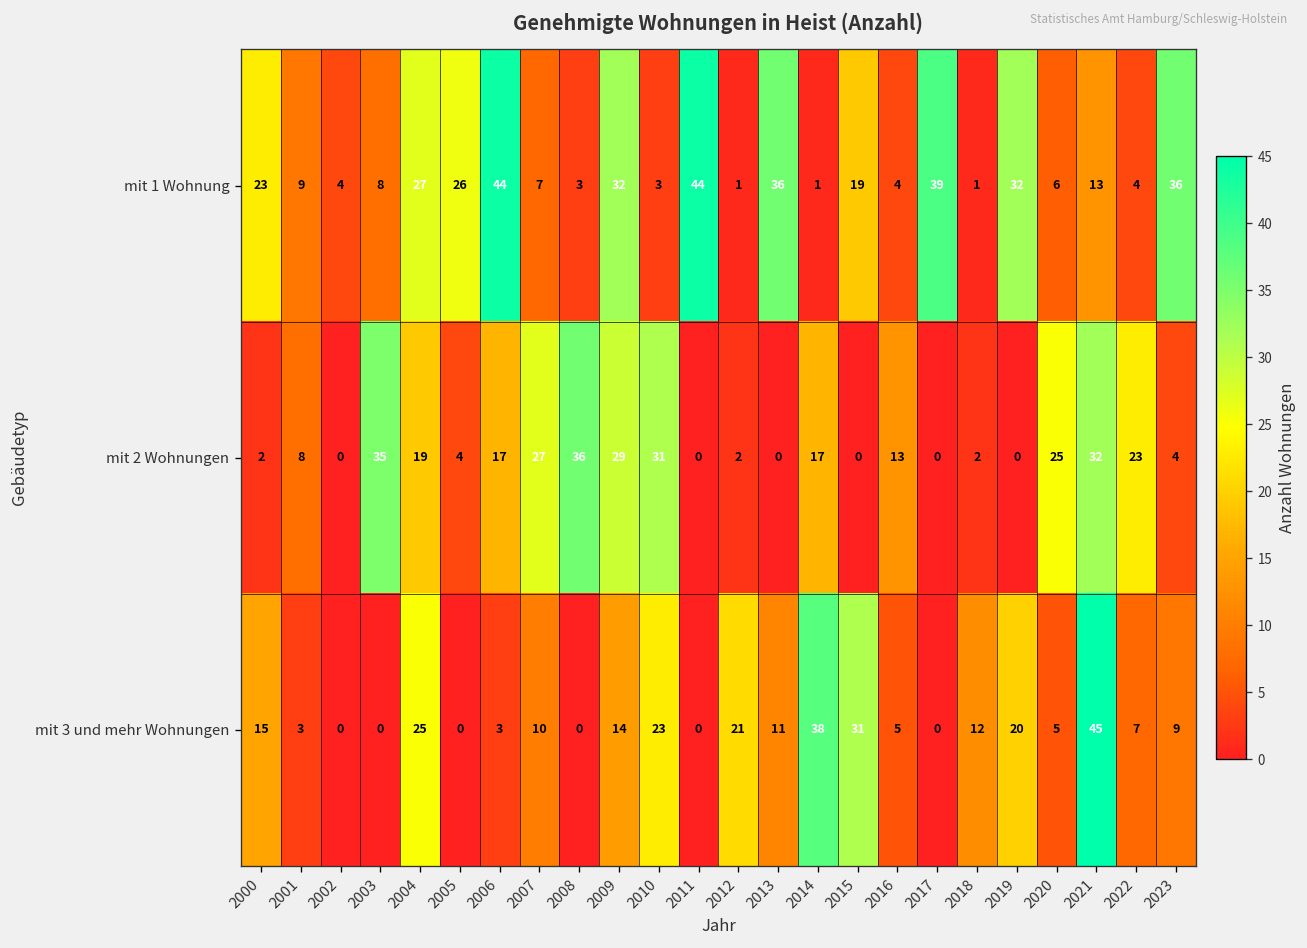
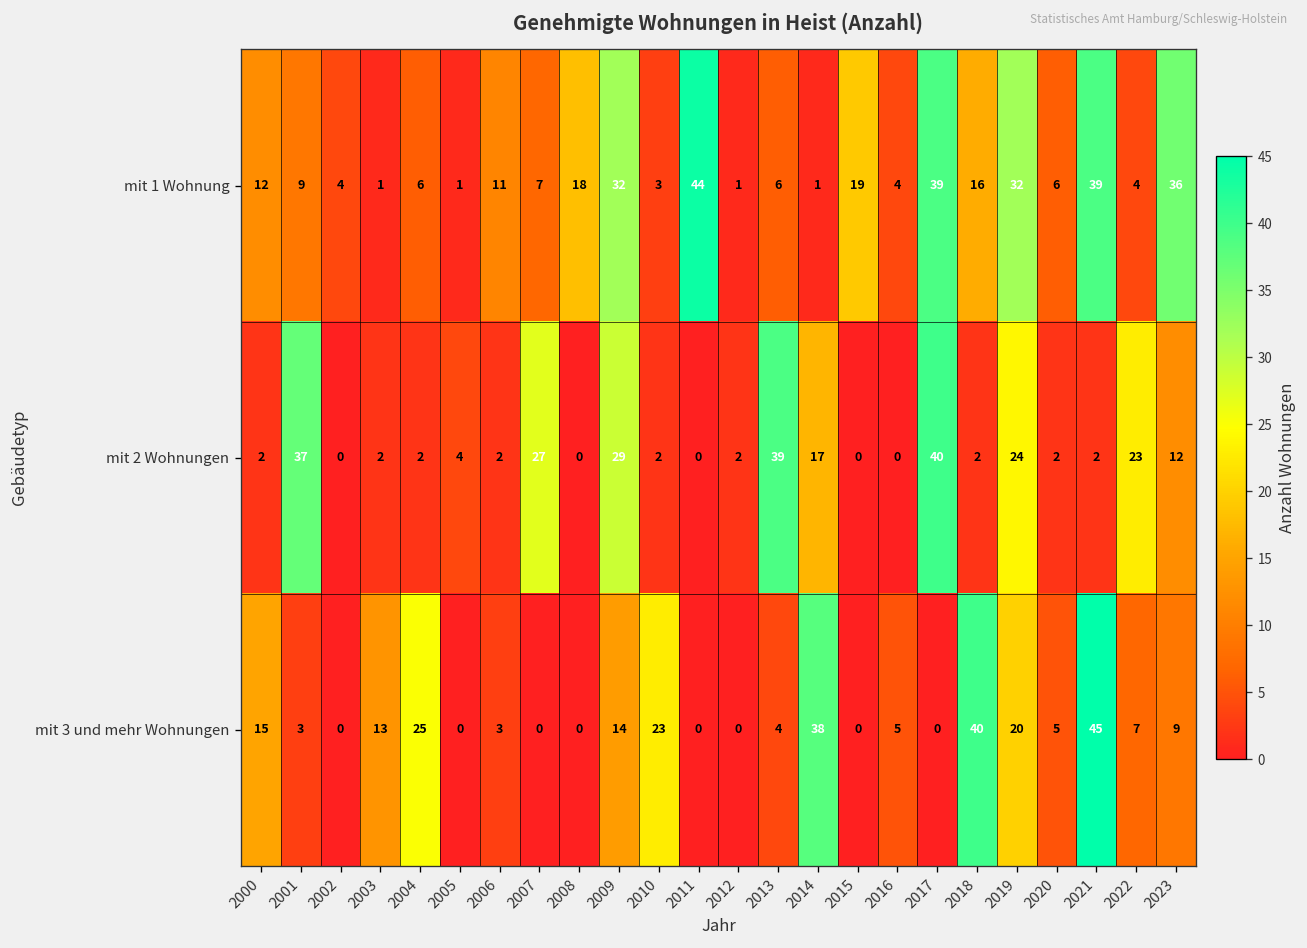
mit 1 Wohnung, 2000: 23 -> 12
mit 1 Wohnung, 2003: 8 -> 1
mit 1 Wohnung, 2004: 27 -> 6
mit 1 Wohnung, 2005: 26 -> 1
mit 1 Wohnung, 2006: 44 -> 11
mit 1 Wohnung, 2008: 3 -> 18
mit 1 Wohnung, 2013: 36 -> 6
mit 1 Wohnung, 2018: 1 -> 16
mit 1 Wohnung, 2021: 13 -> 39
mit 2 Wohnungen, 2001: 8 -> 37
mit 2 Wohnungen, 2003: 35 -> 2
mit 2 Wohnungen, 2004: 19 -> 2
mit 2 Wohnungen, 2006: 17 -> 2
mit 2 Wohnungen, 2008: 36 -> 0
mit 2 Wohnungen, 2010: 31 -> 2
mit 2 Wohnungen, 2013: 0 -> 39
mit 2 Wohnungen, 2016: 13 -> 0
mit 2 Wohnungen, 2017: 0 -> 40
mit 2 Wohnungen, 2019: 0 -> 24
mit 2 Wohnungen, 2020: 25 -> 2
mit 2 Wohnungen, 2021: 32 -> 2
mit 2 Wohnungen, 2023: 4 -> 12
mit 3 und mehr Wohnungen, 2003: 0 -> 13
mit 3 und mehr Wohnungen, 2007: 10 -> 0
mit 3 und mehr Wohnungen, 2012: 21 -> 0
mit 3 und mehr Wohnungen, 2013: 11 -> 4
mit 3 und mehr Wohnungen, 2015: 31 -> 0
mit 3 und mehr Wohnungen, 2018: 12 -> 40
